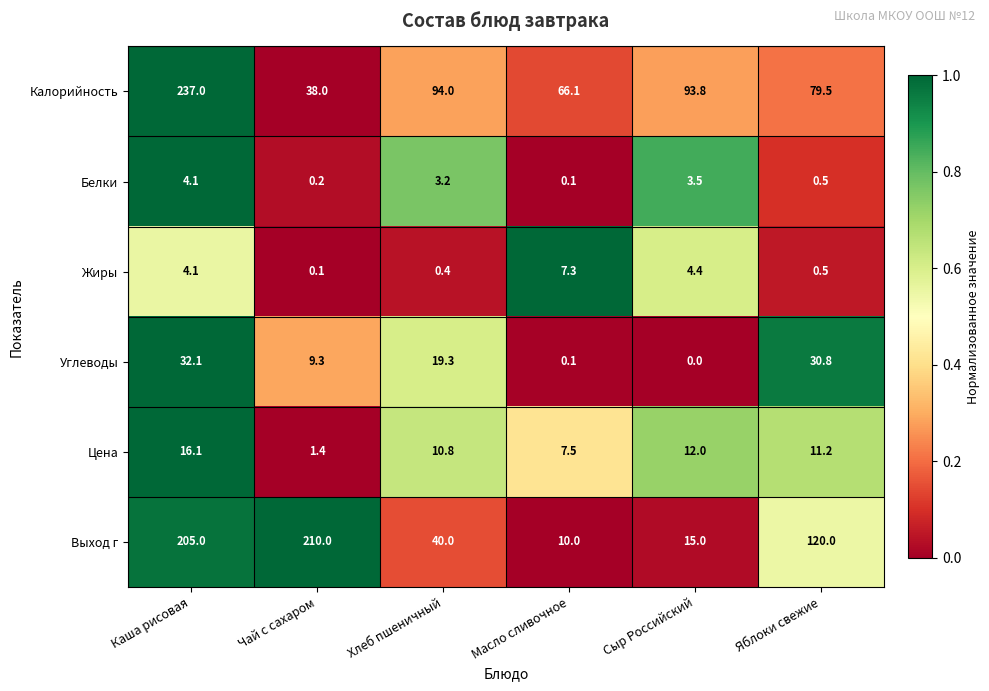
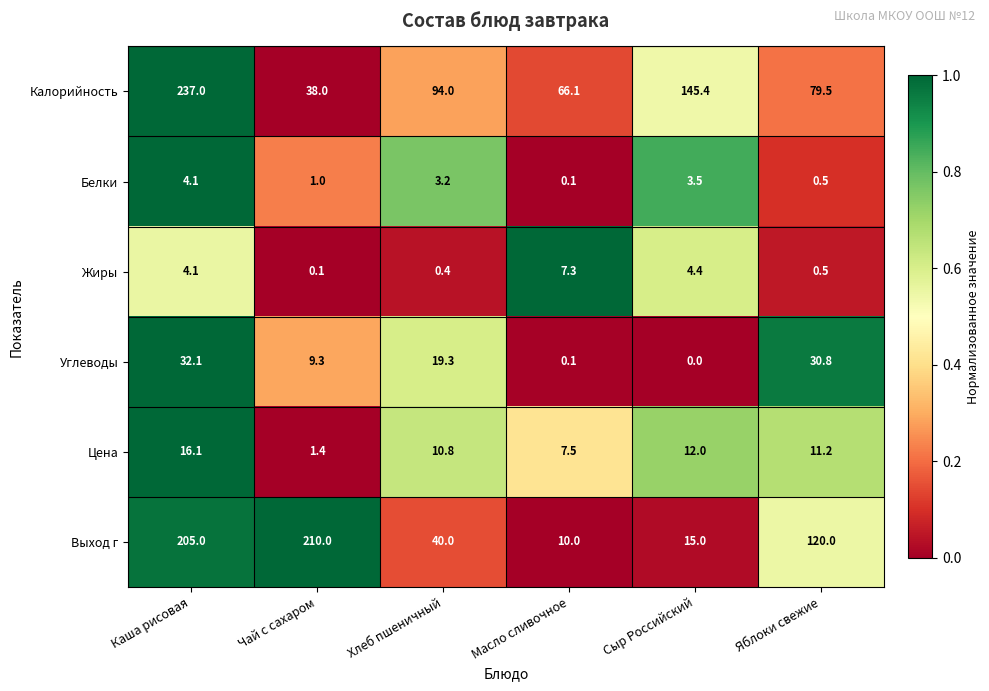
Калорийность, Сыр Российский: 93.8 -> 145.4
Белки, Чай с сахаром: 0.2 -> 1.0
